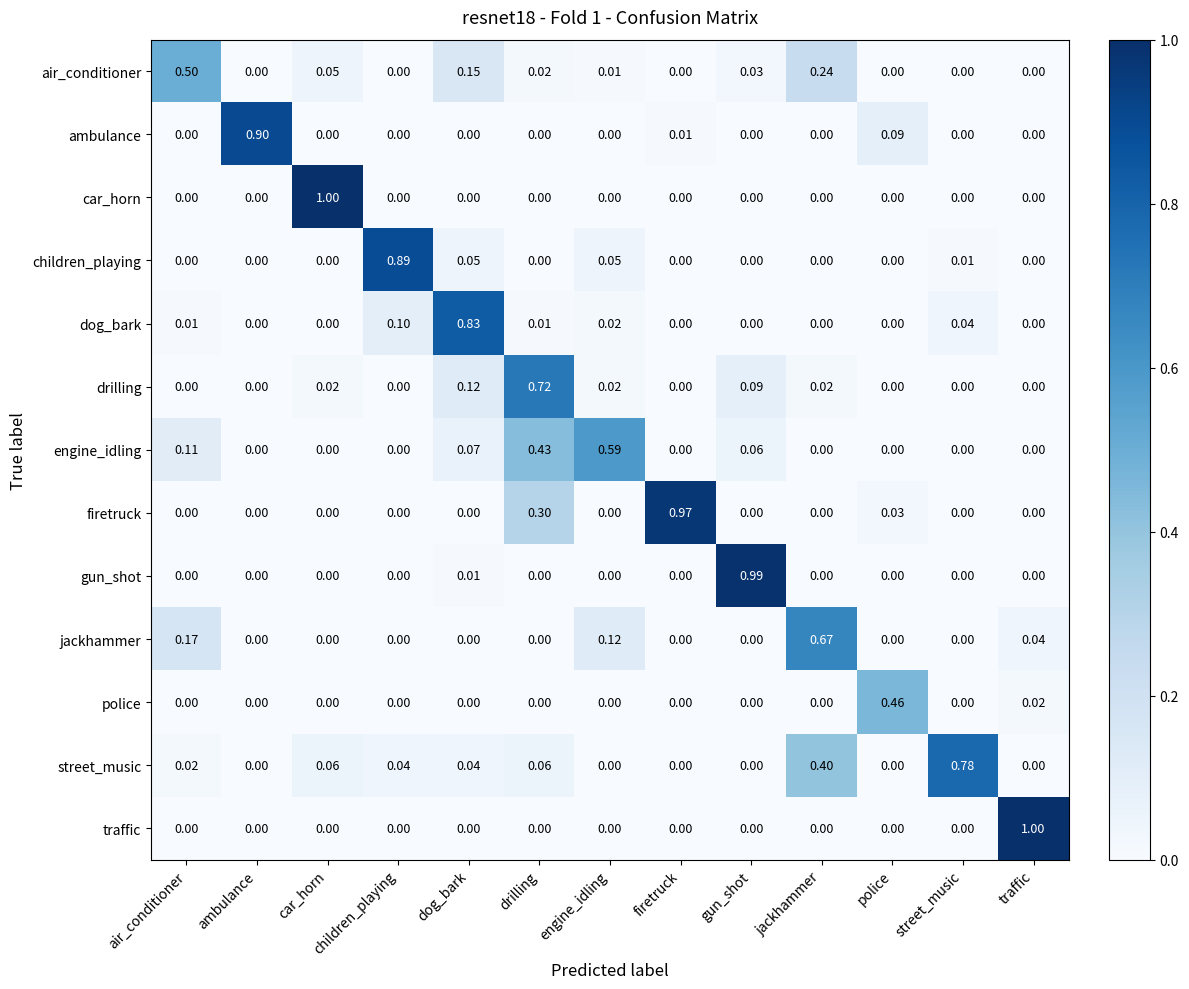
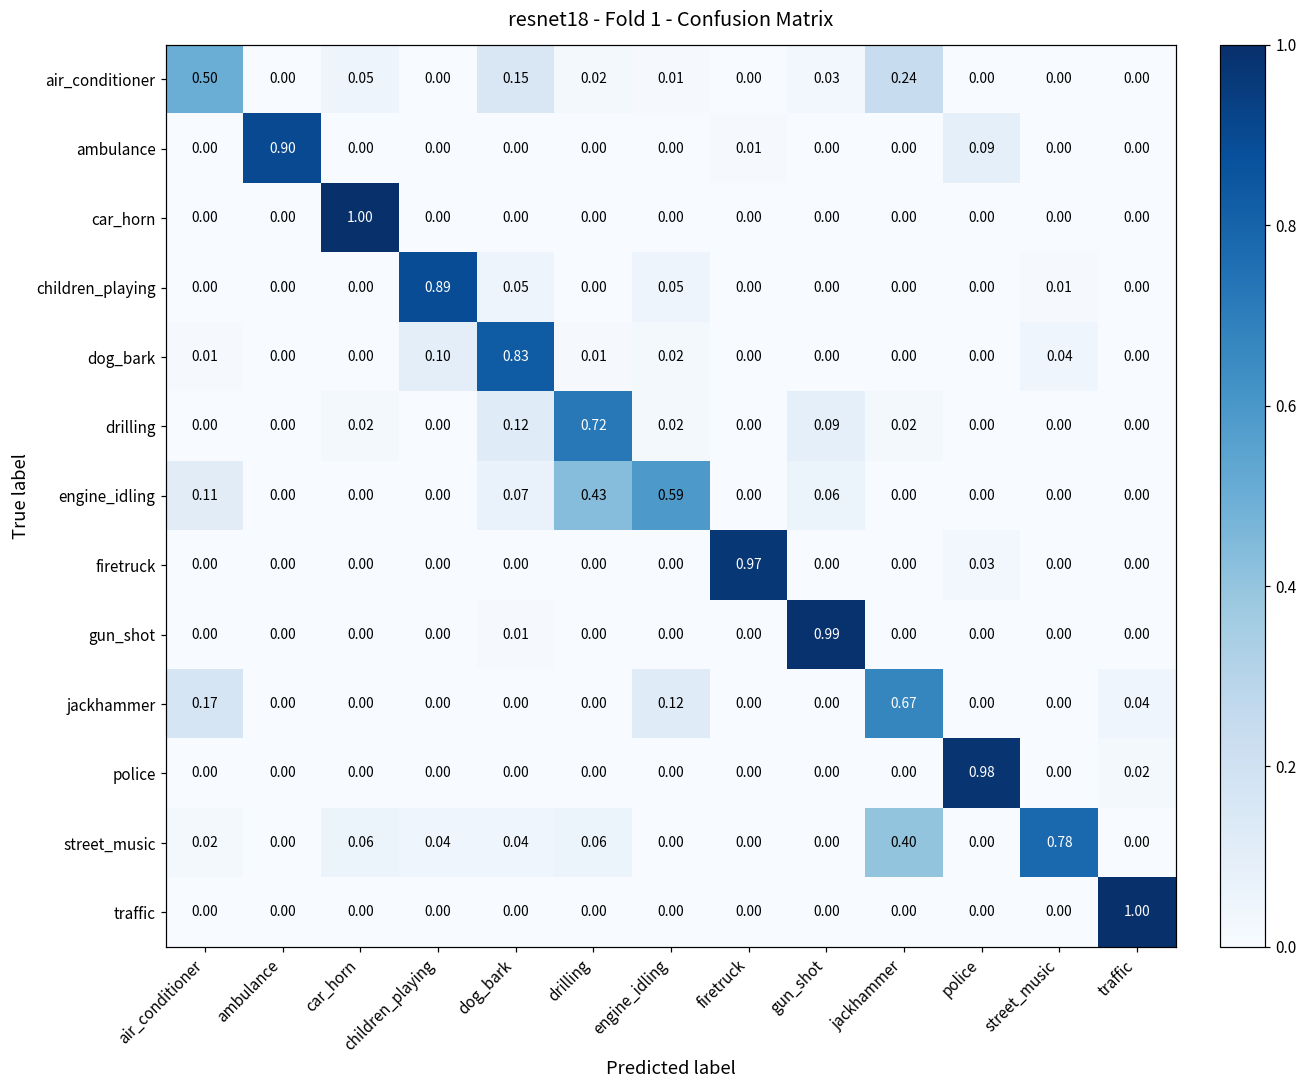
firetruck, drilling: 0.30 -> 0.00
police, police: 0.46 -> 0.98
